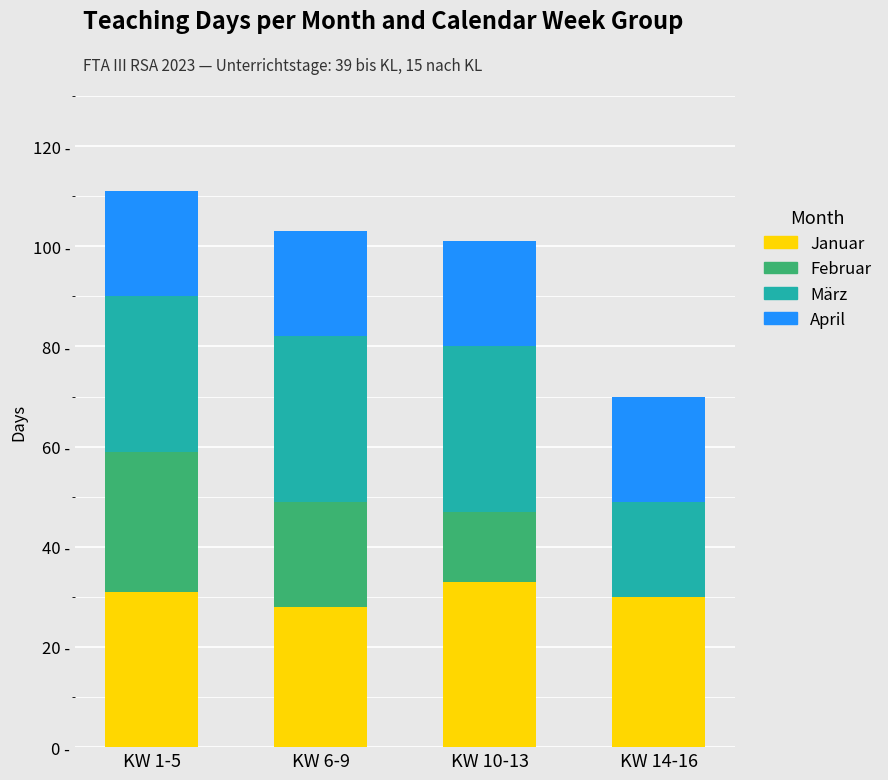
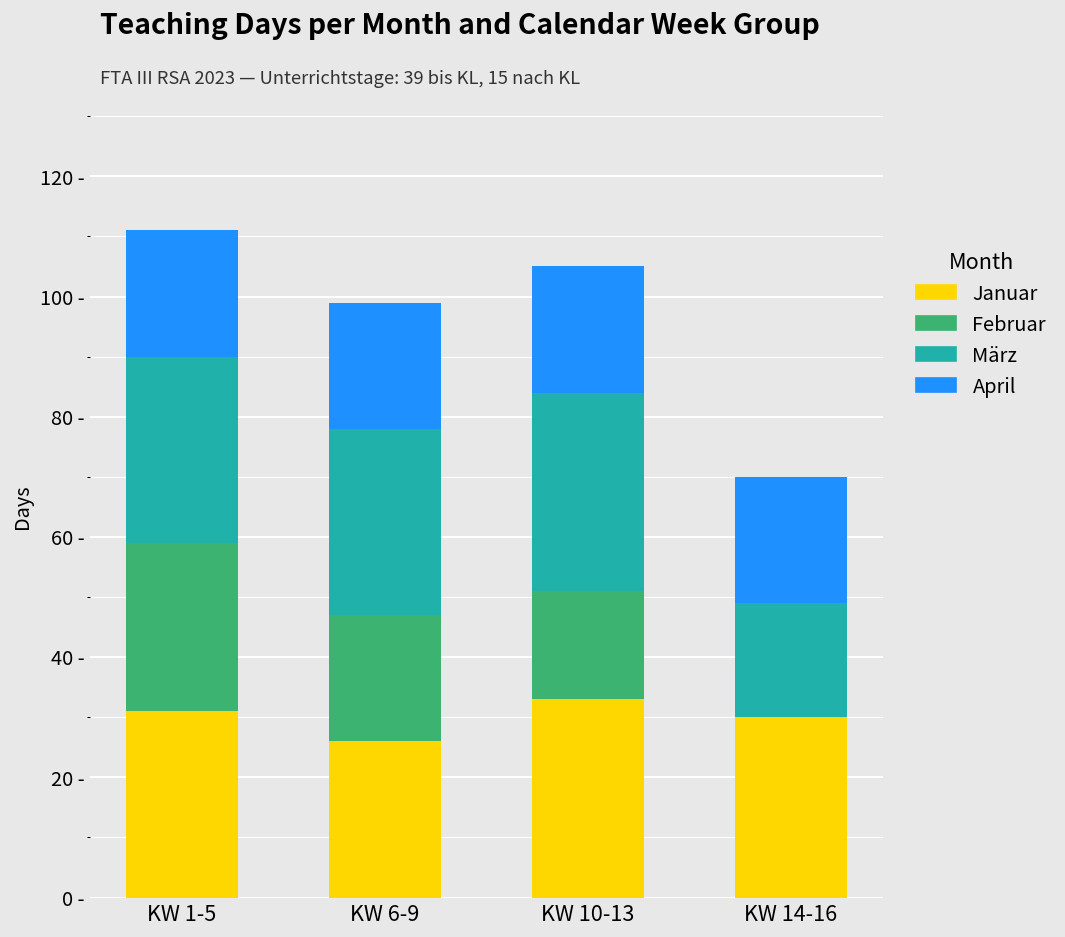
Januar, KW 6-9: 28 - -> 26 -
März, KW 6-9: 33 - -> 31 -
Februar, KW 10-13: 14 - -> 18 -
